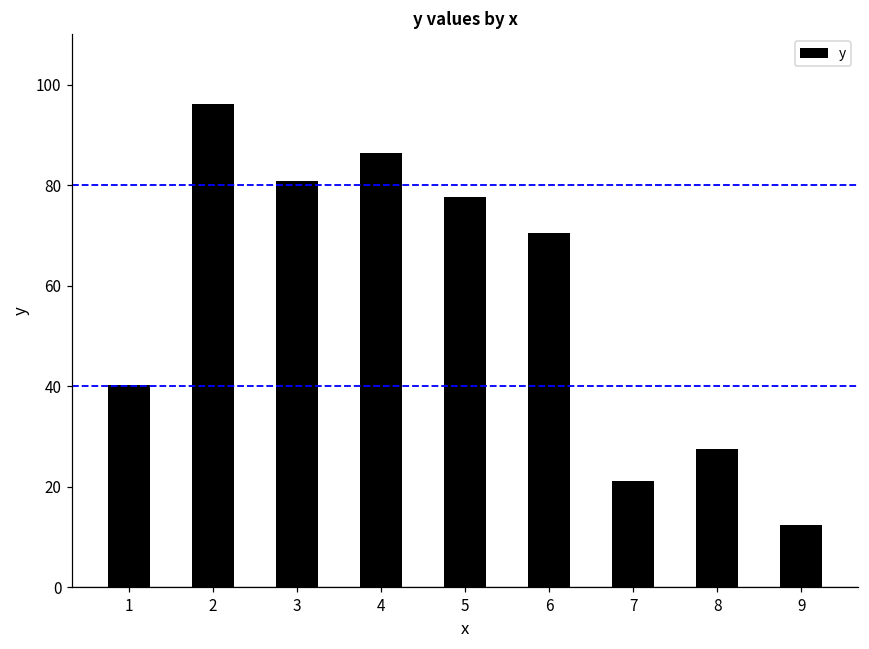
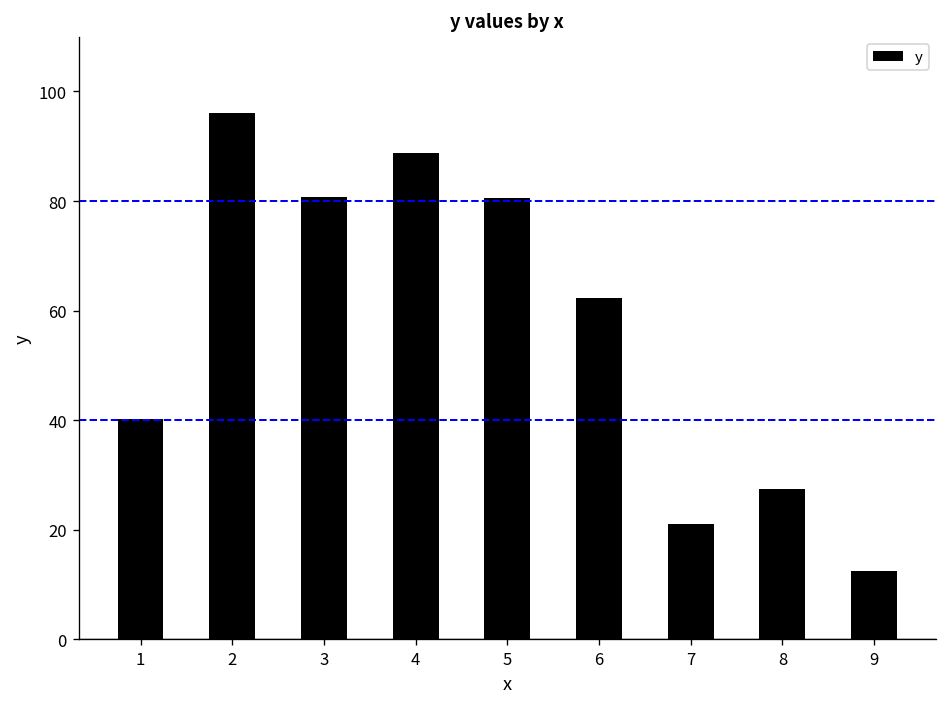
4: 86 -> 89
5: 78 -> 80
6: 70 -> 62
